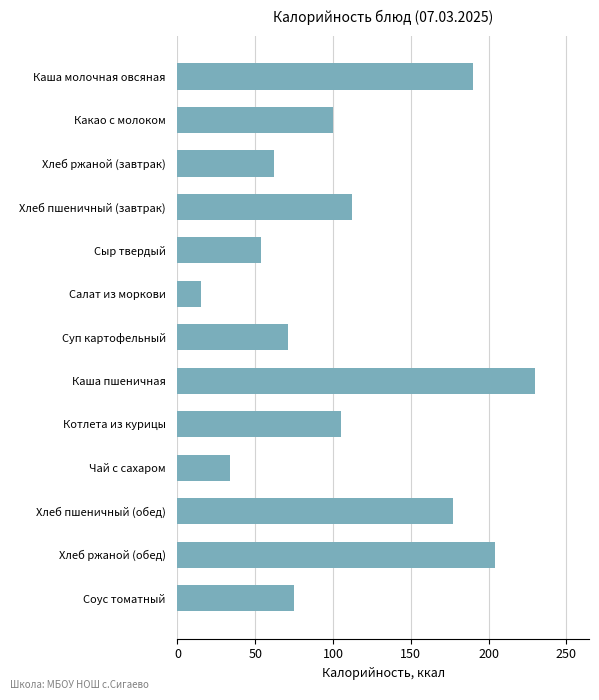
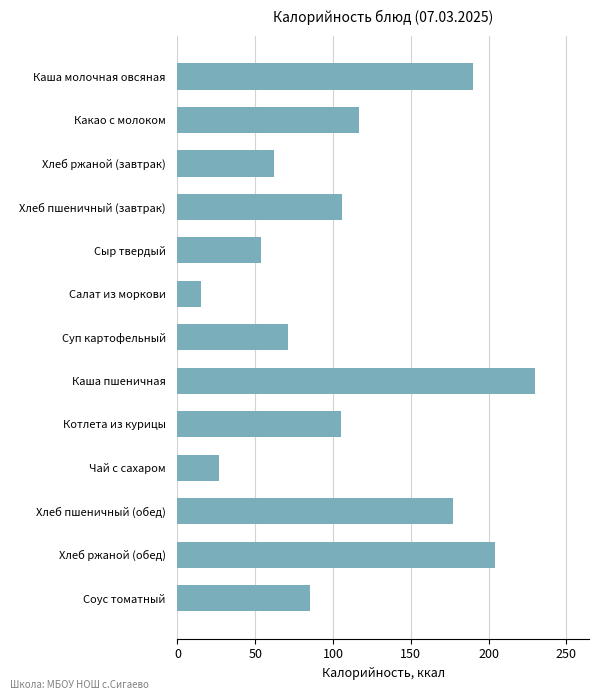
Какао с молоком: 100 -> 117
Хлеб пшеничный (завтрак): 112 -> 106
Чай с сахаром: 34 -> 27
Соус томатный: 75 -> 85
